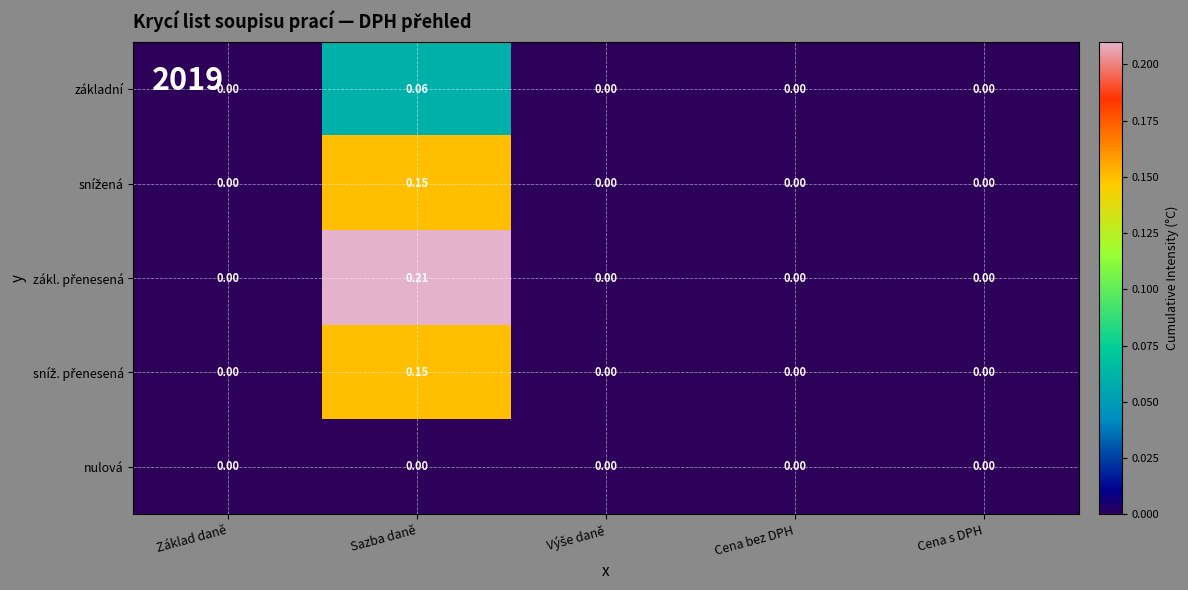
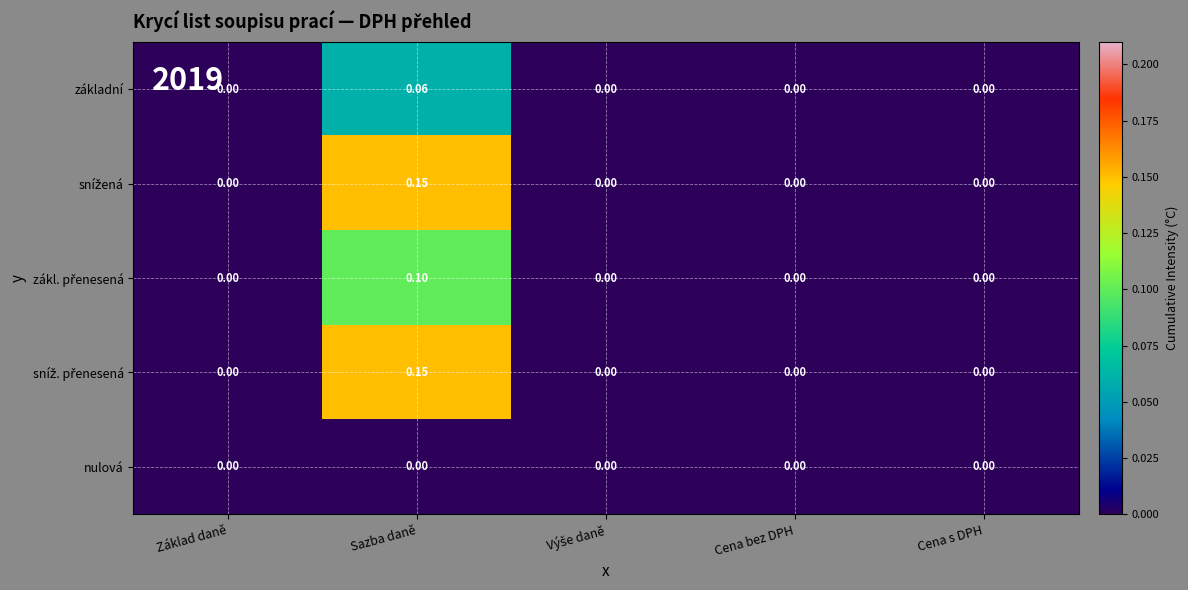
zákl. přenesená, Sazba daně: 0.21 -> 0.10
